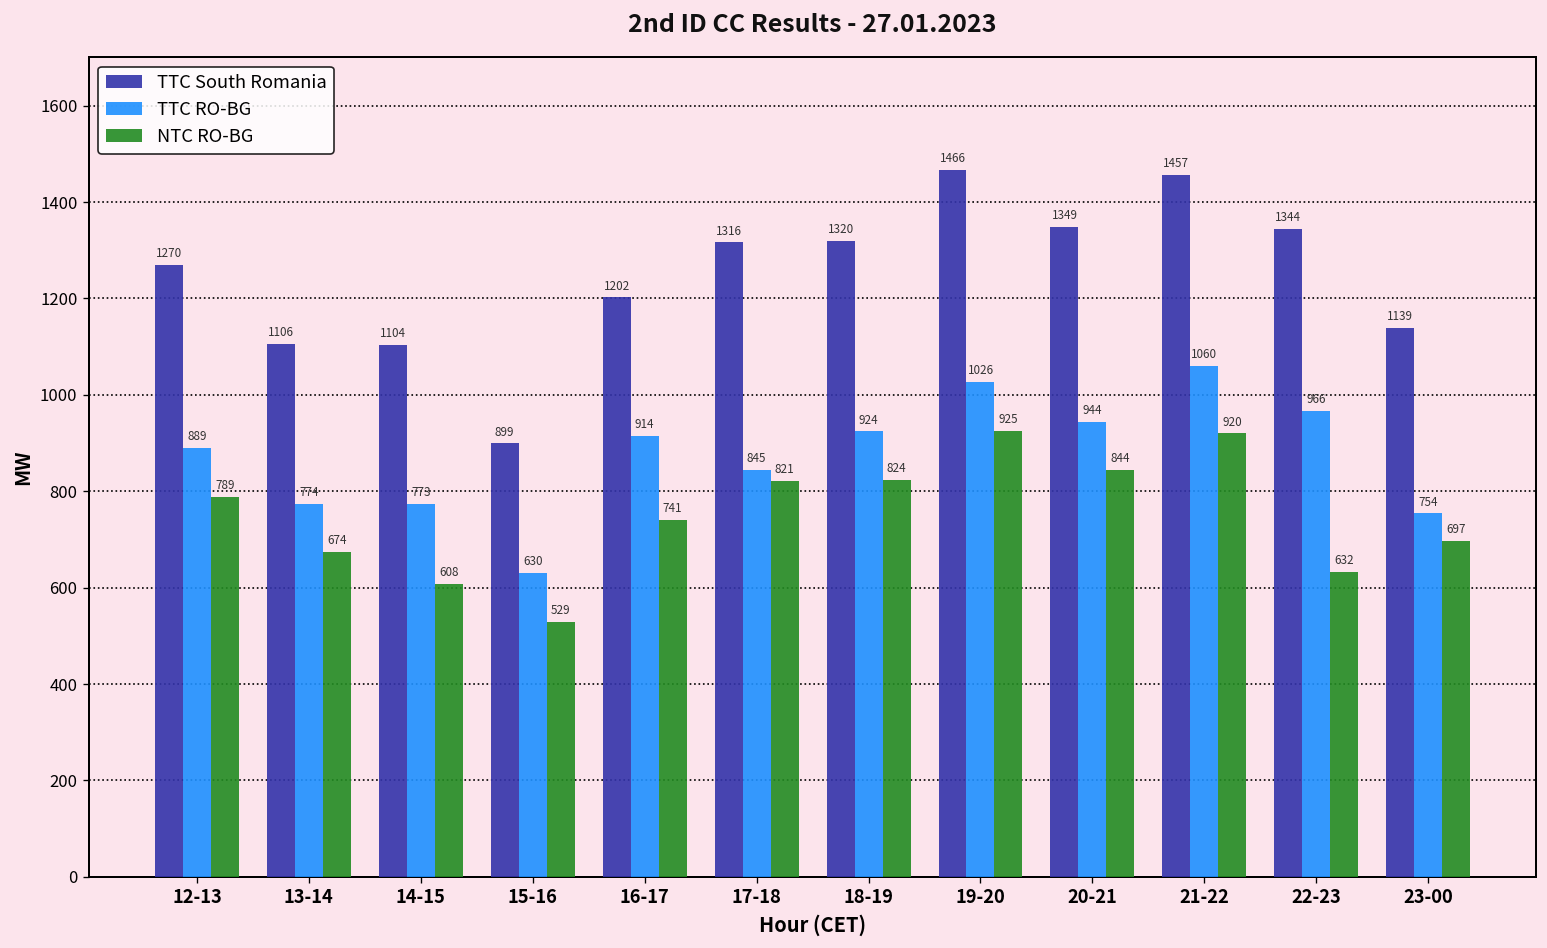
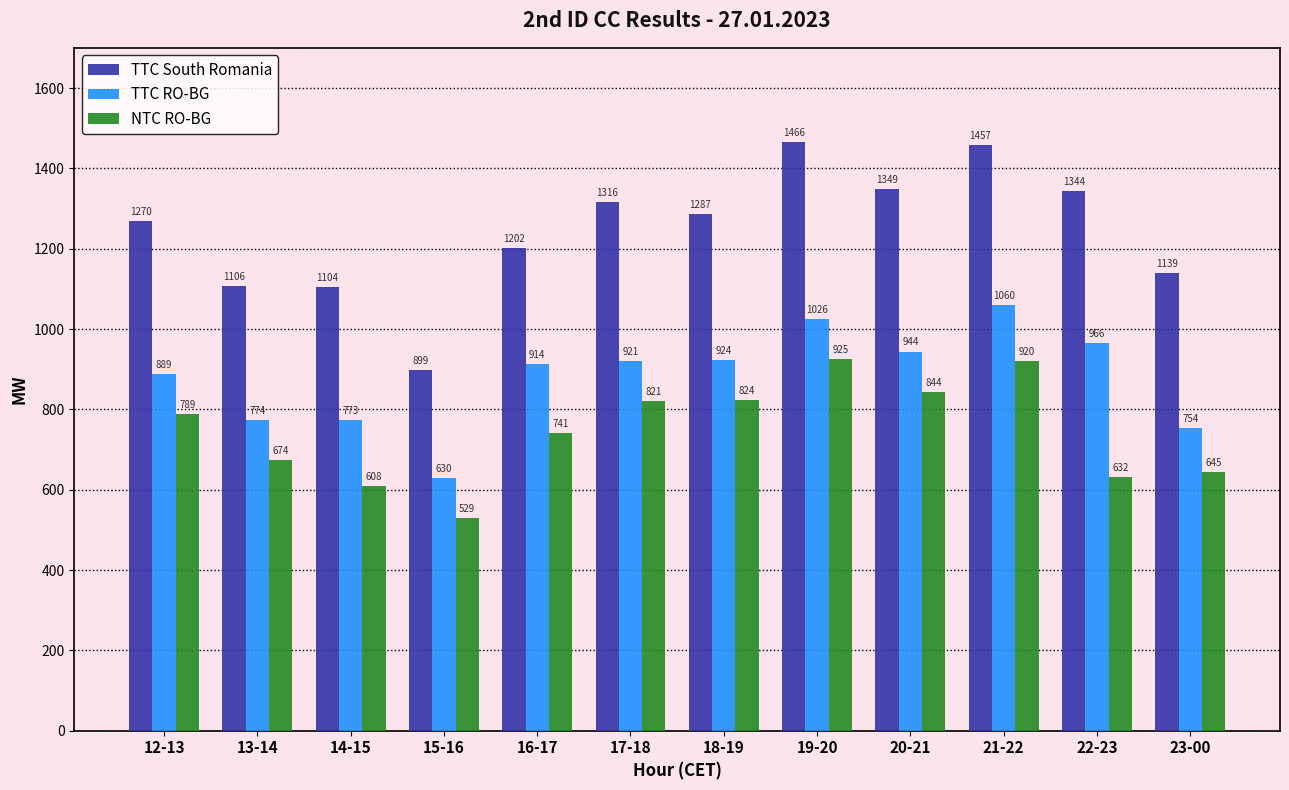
TTC RO-BG, 17-18: 845 -> 921
TTC South Romania, 18-19: 1320 -> 1287
NTC RO-BG, 23-00: 697 -> 645
